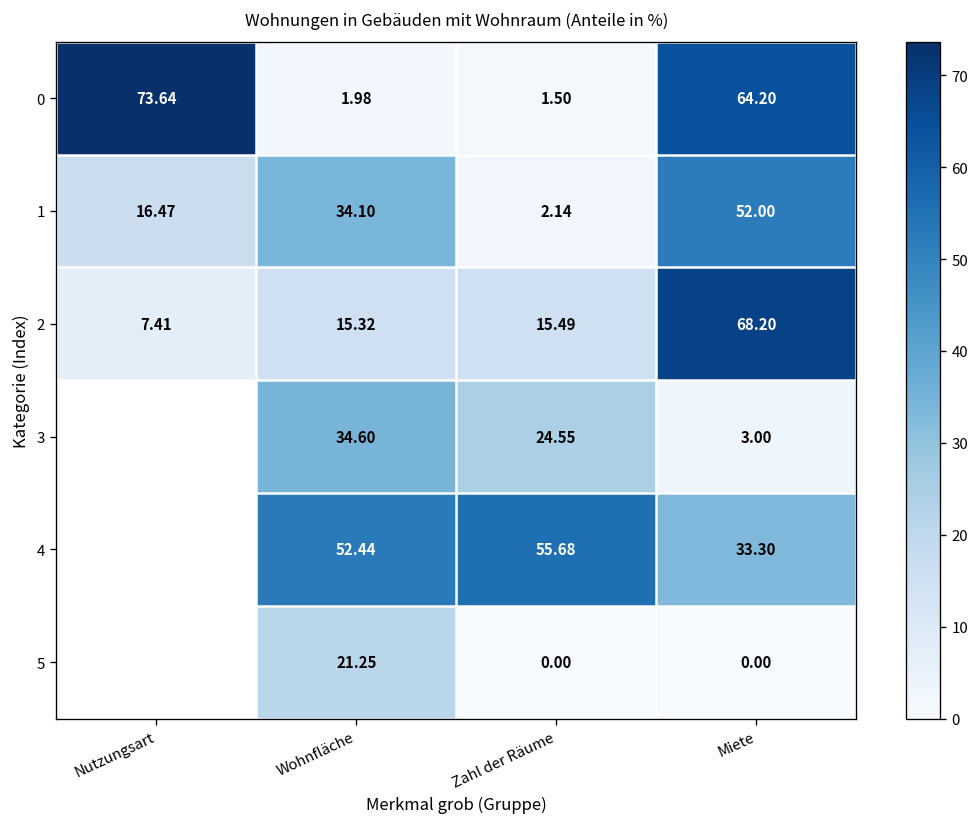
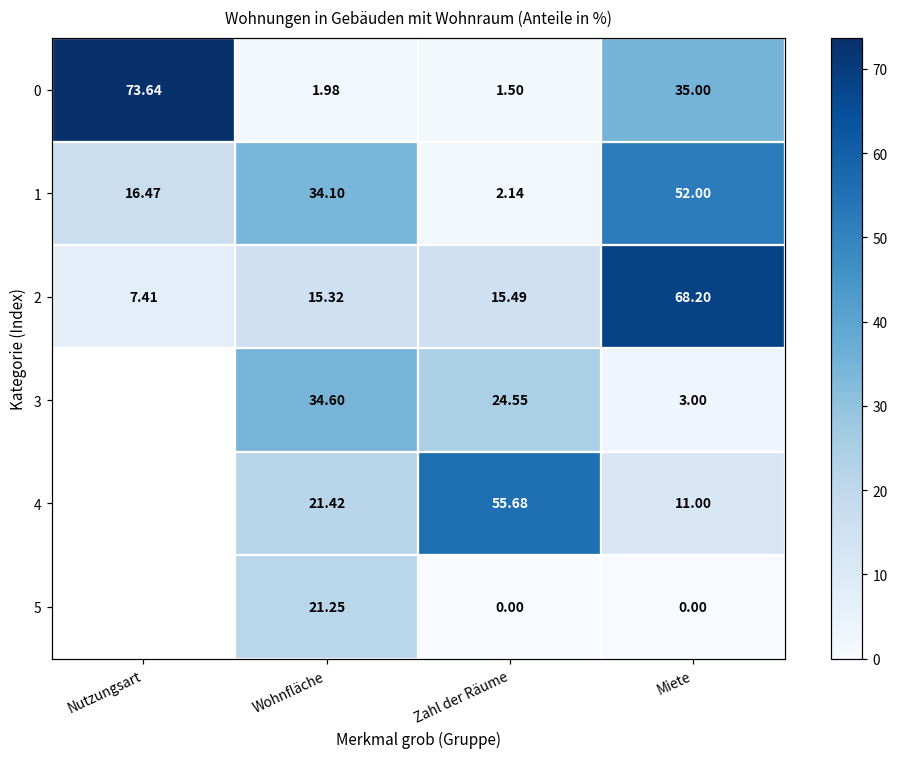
0, Miete: 64.20 -> 35.00
4, Wohnfläche: 52.44 -> 21.42
4, Miete: 33.30 -> 11.00
